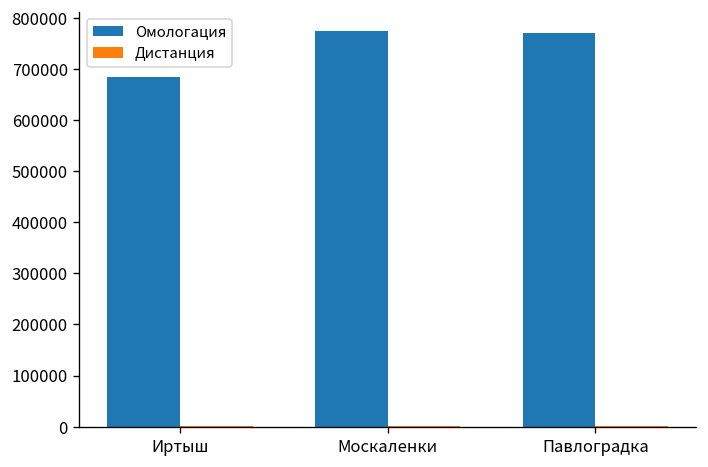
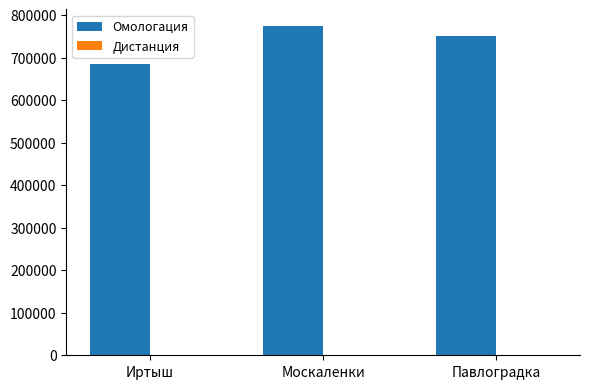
Омологация, Павлоградка: 770000 -> 750000
